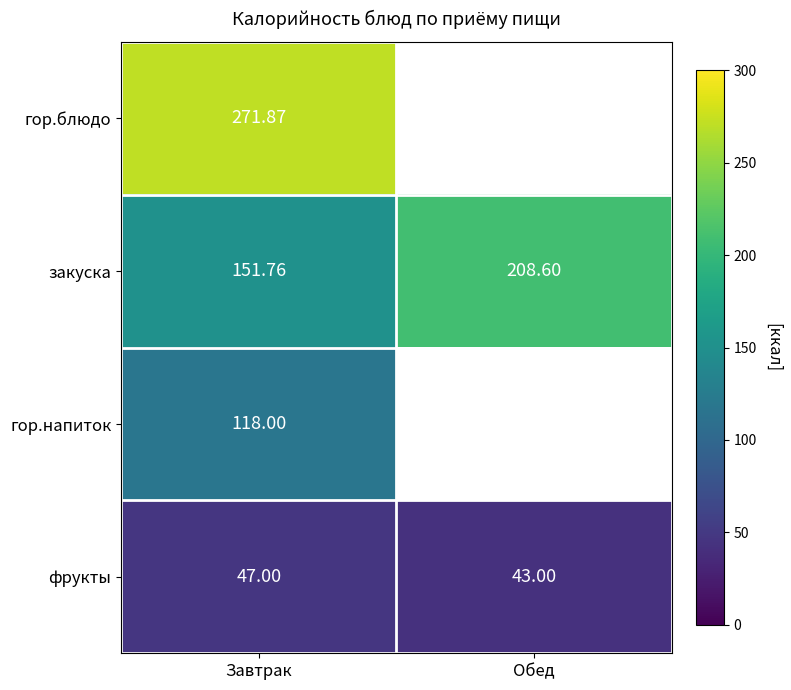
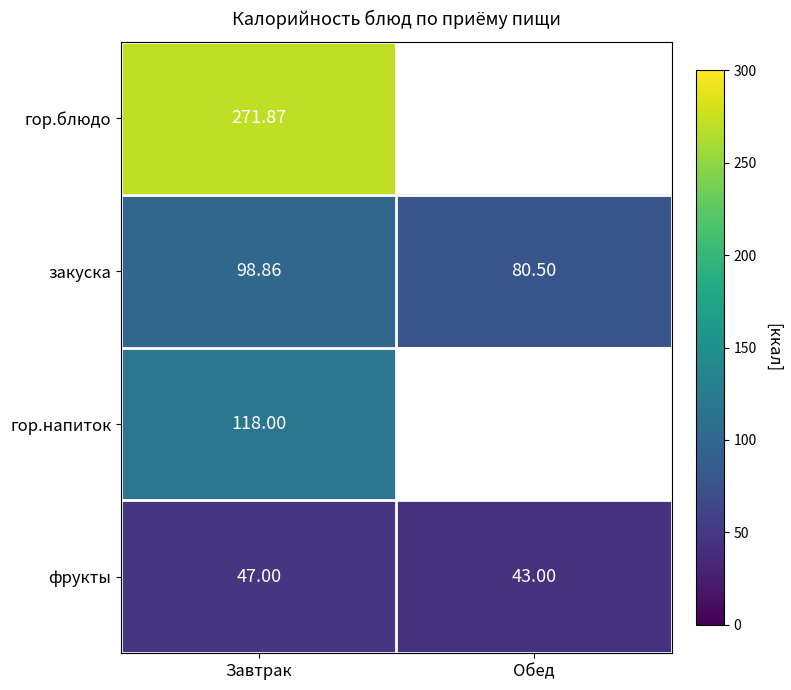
закуска, Завтрак: 151.76 -> 98.86
закуска, Обед: 208.60 -> 80.50
